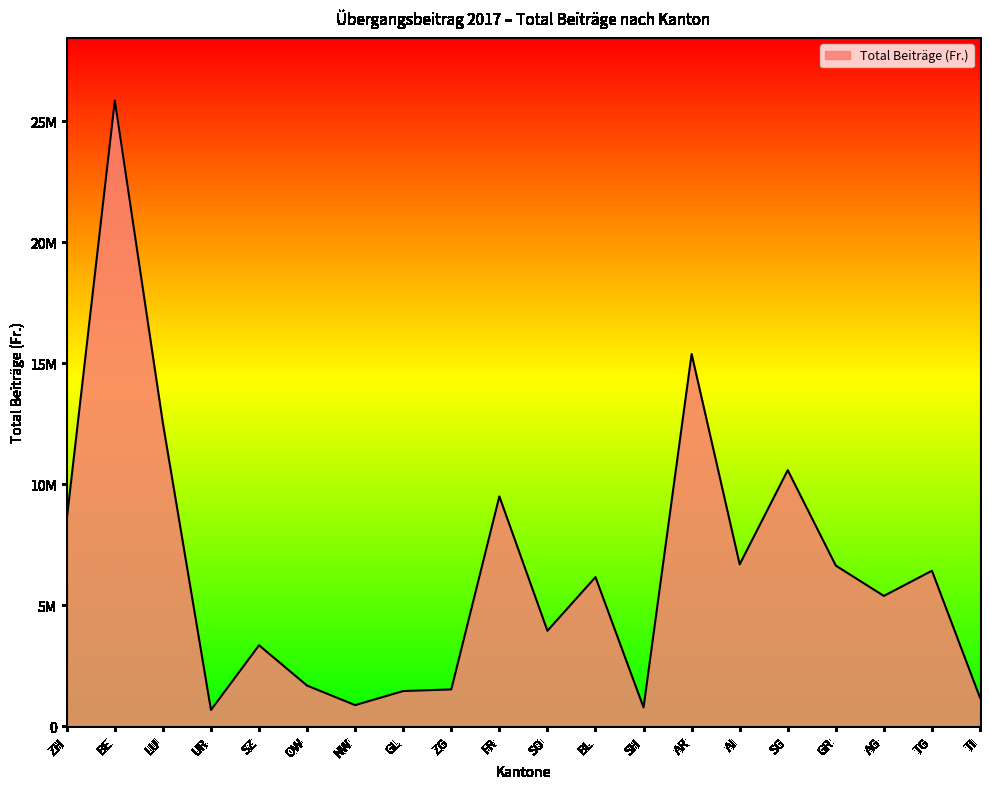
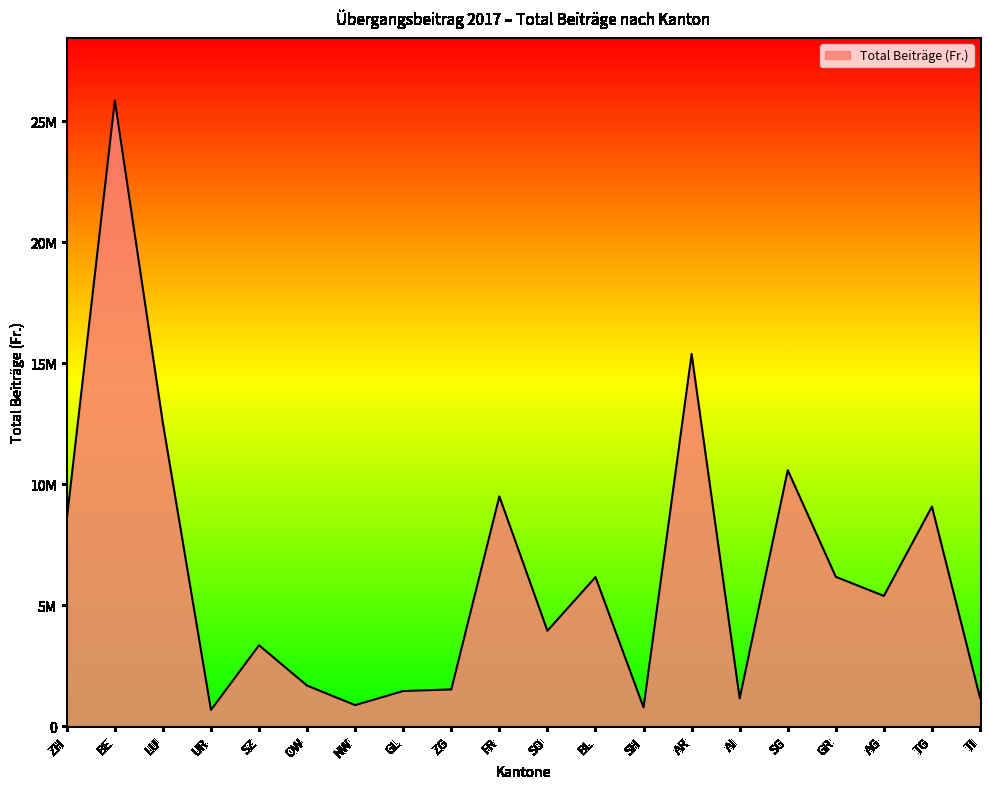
AI: 6700000 -> 1100000
GR: 6600000 -> 6200000
TG: 6400000 -> 9100000
